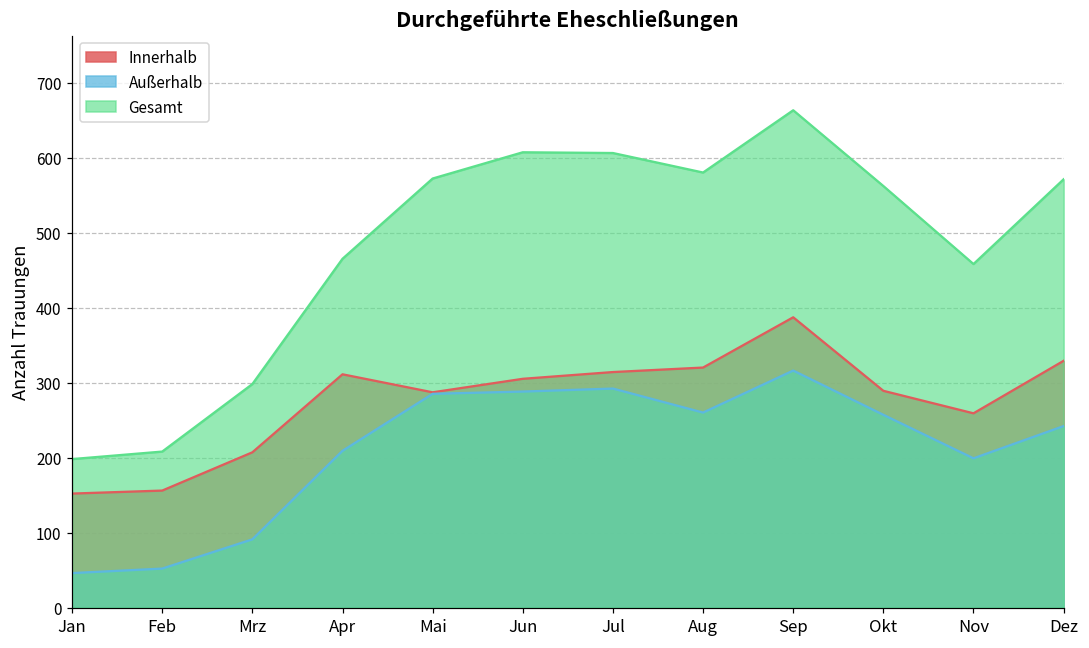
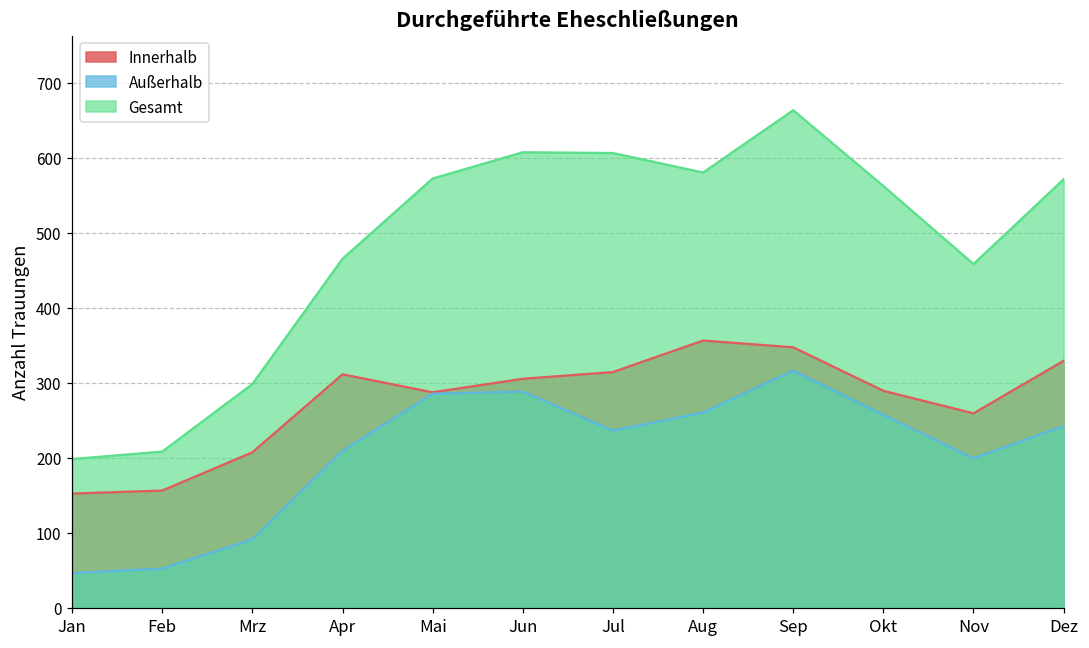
Außerhalb, Jul: 290 -> 240
Innerhalb, Aug: 320 -> 360
Innerhalb, Sep: 390 -> 350
